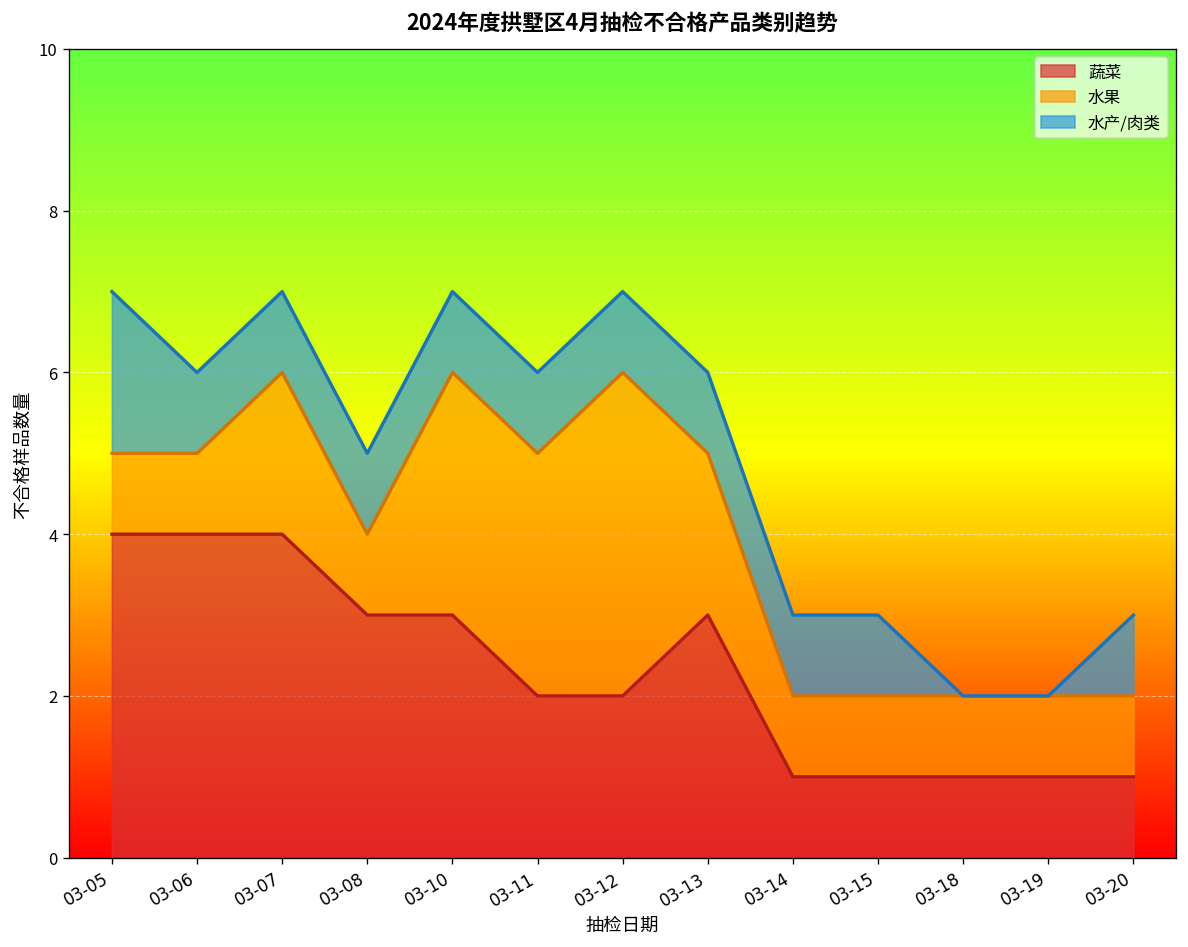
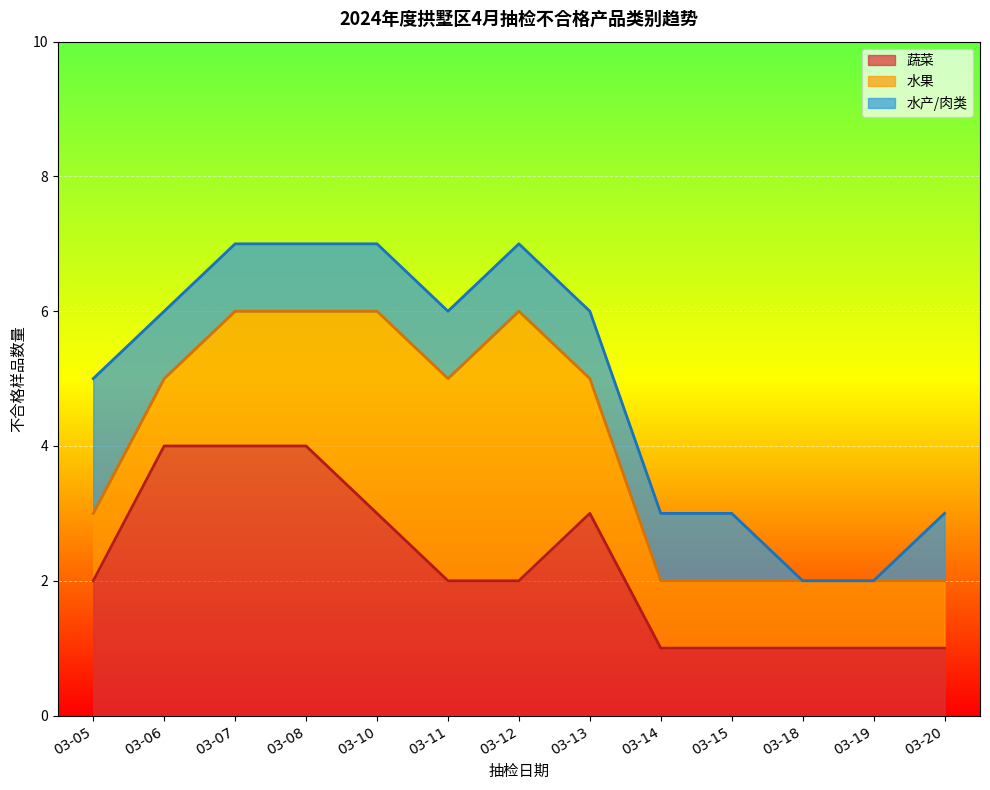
蔬菜, 03-05: 4 -> 2
蔬菜, 03-08: 3 -> 4
水果, 03-08: 1 -> 2
